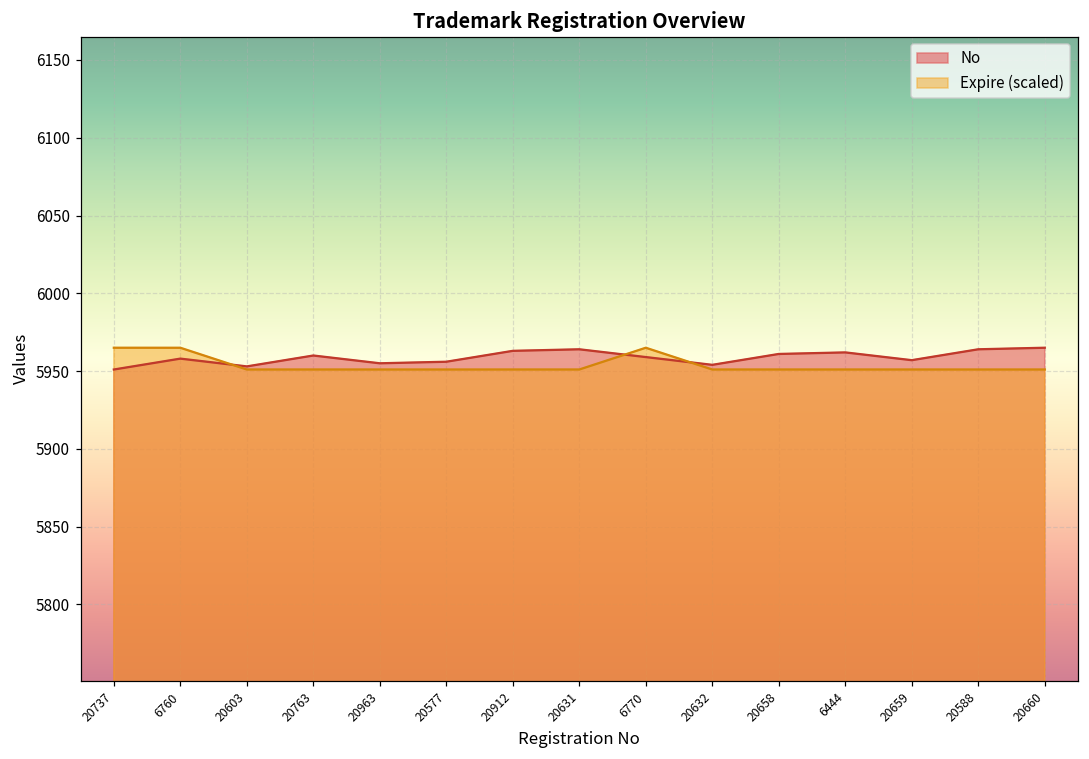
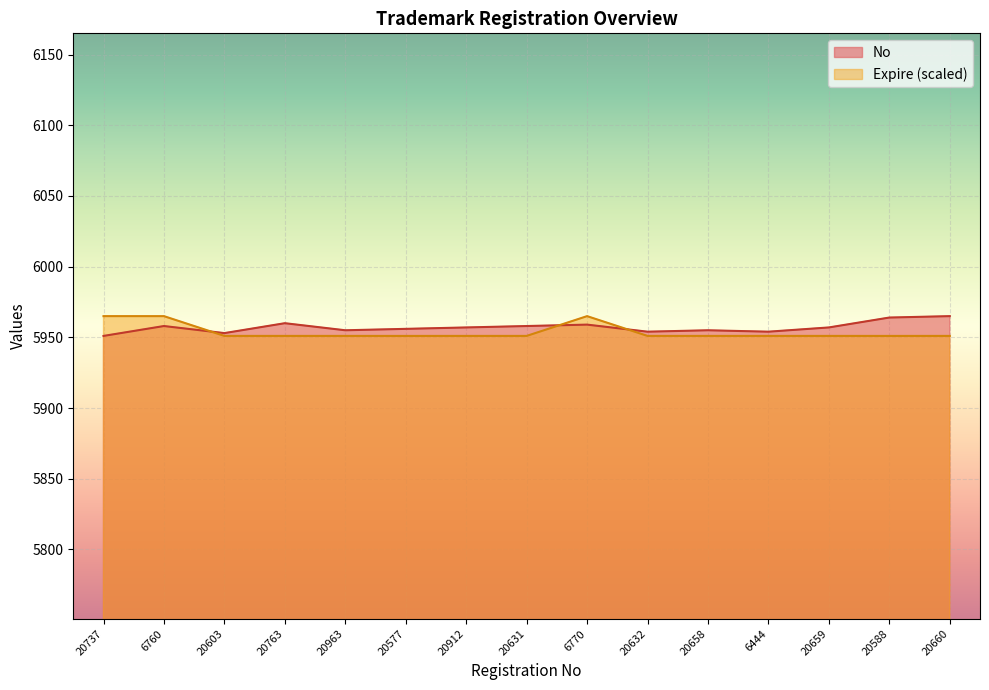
No, 20912: 5963 -> 5957
No, 20631: 5964 -> 5958
No, 20658: 5961 -> 5955
No, 6444: 5962 -> 5954
